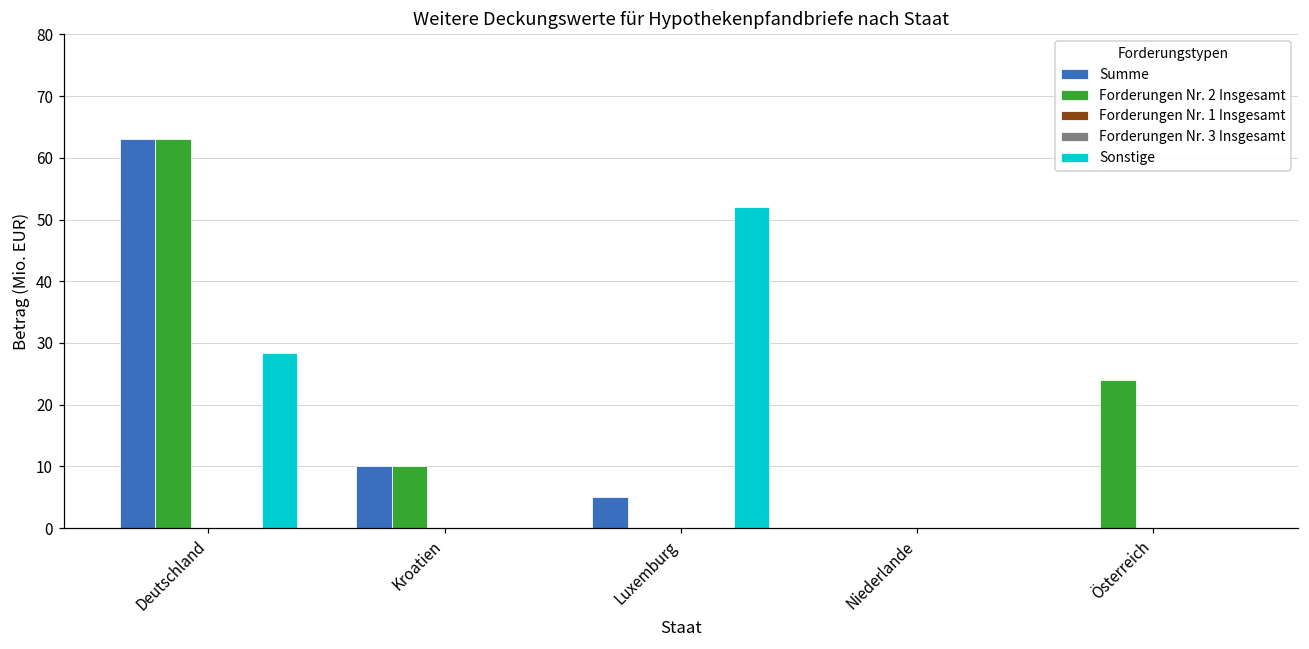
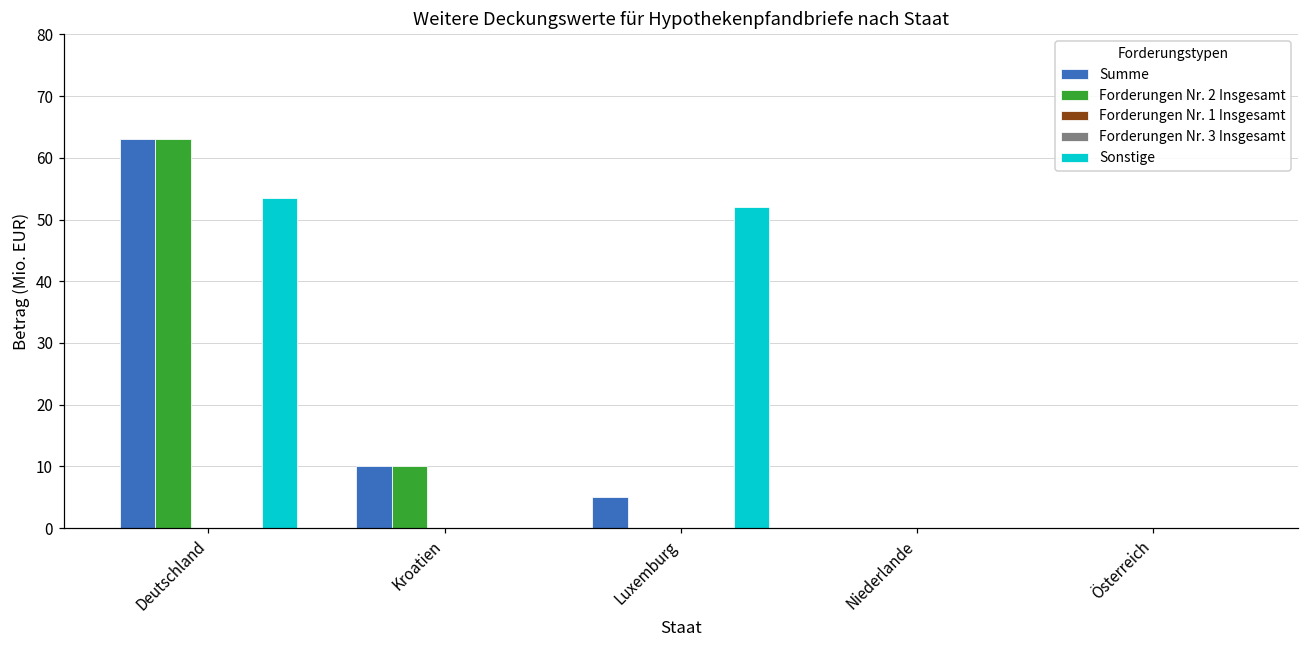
Sonstige, Deutschland: 28 -> 54
Forderungen Nr. 2 Insgesamt, Österreich: 24 -> 0
